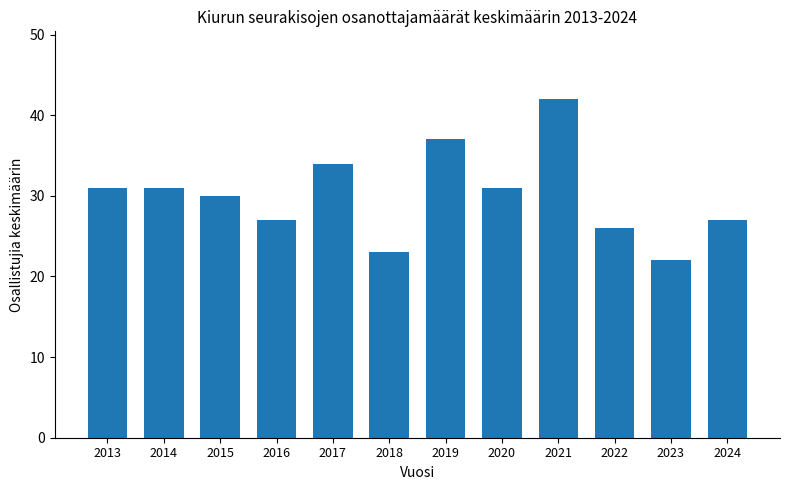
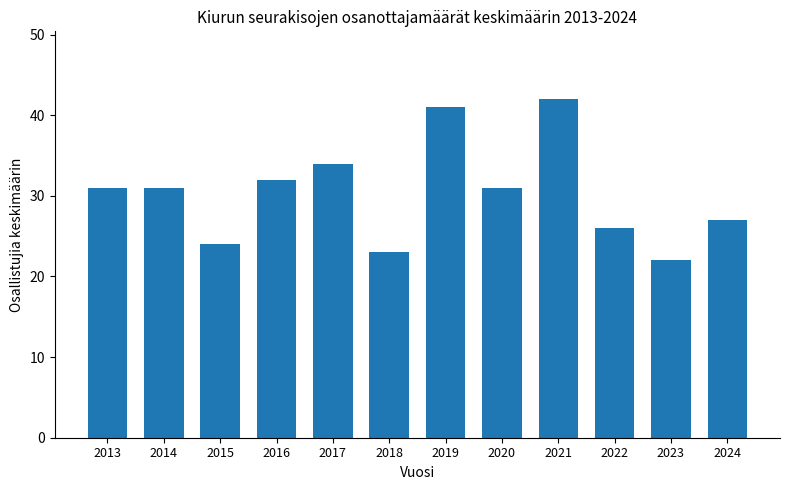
2015: 30 -> 24
2016: 27 -> 32
2019: 37 -> 41
